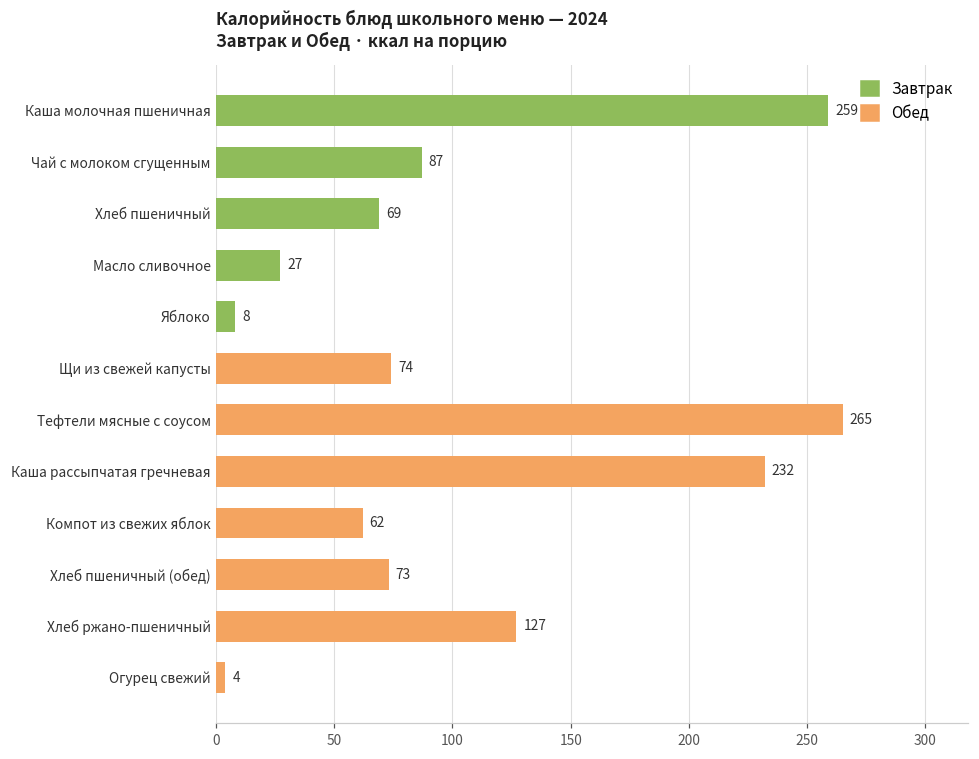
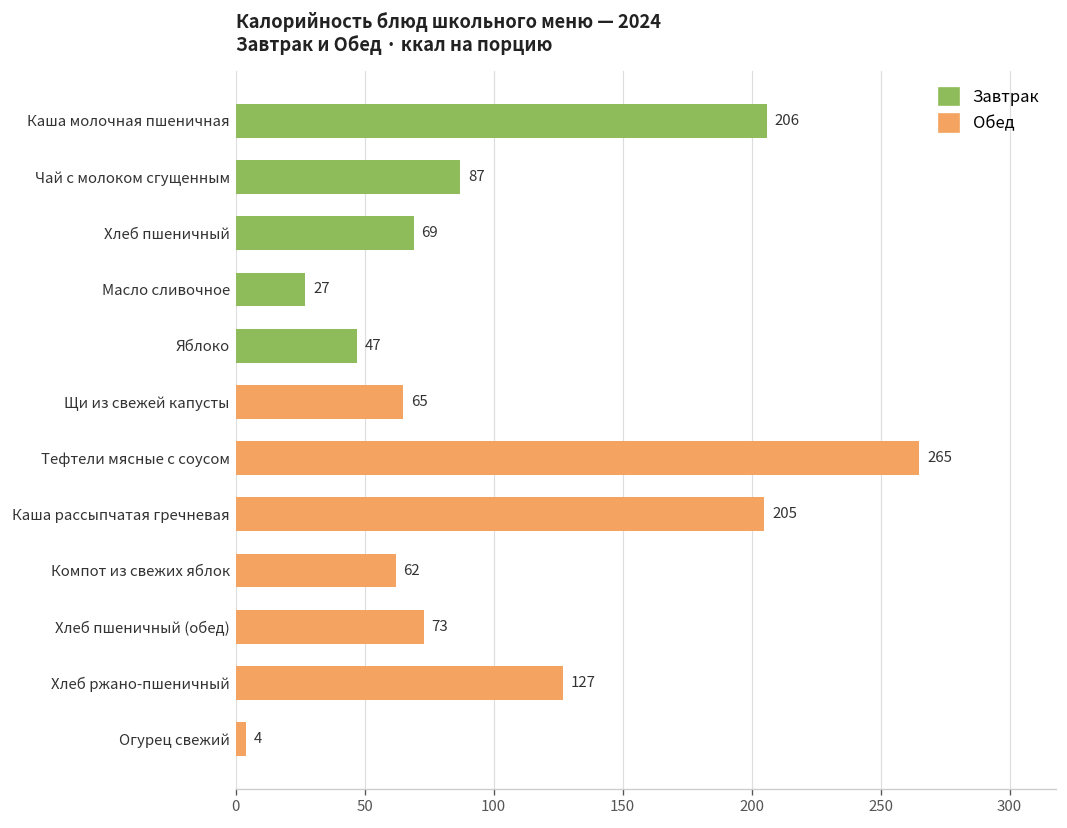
Каша молочная пшеничная: 259 -> 206
Яблоко: 8 -> 47
Щи из свежей капусты: 74 -> 65
Каша рассыпчатая гречневая: 232 -> 205
